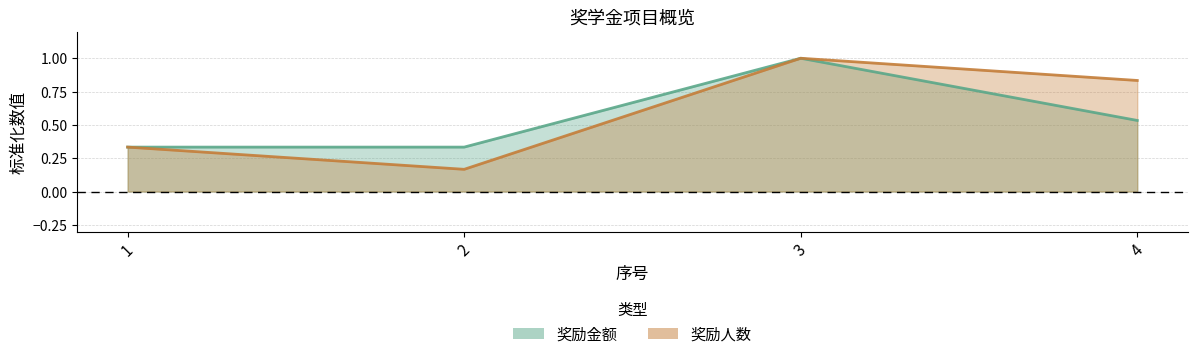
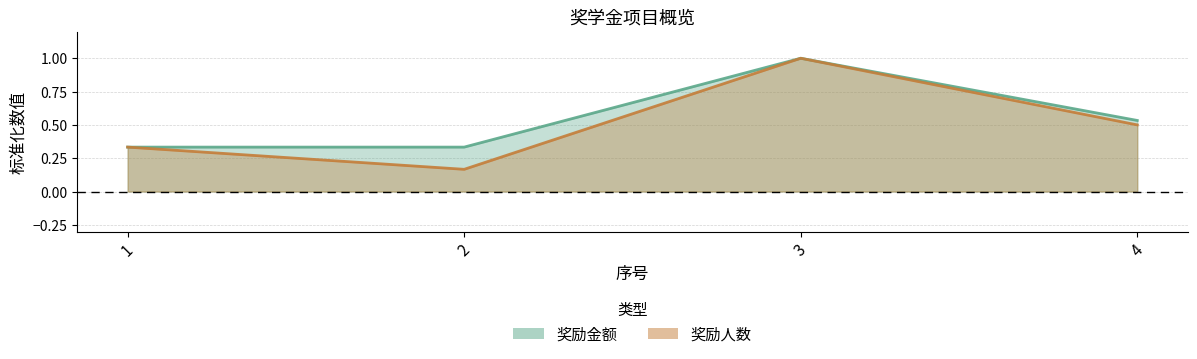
奖励人数, 4: 0.83 -> 0.50
